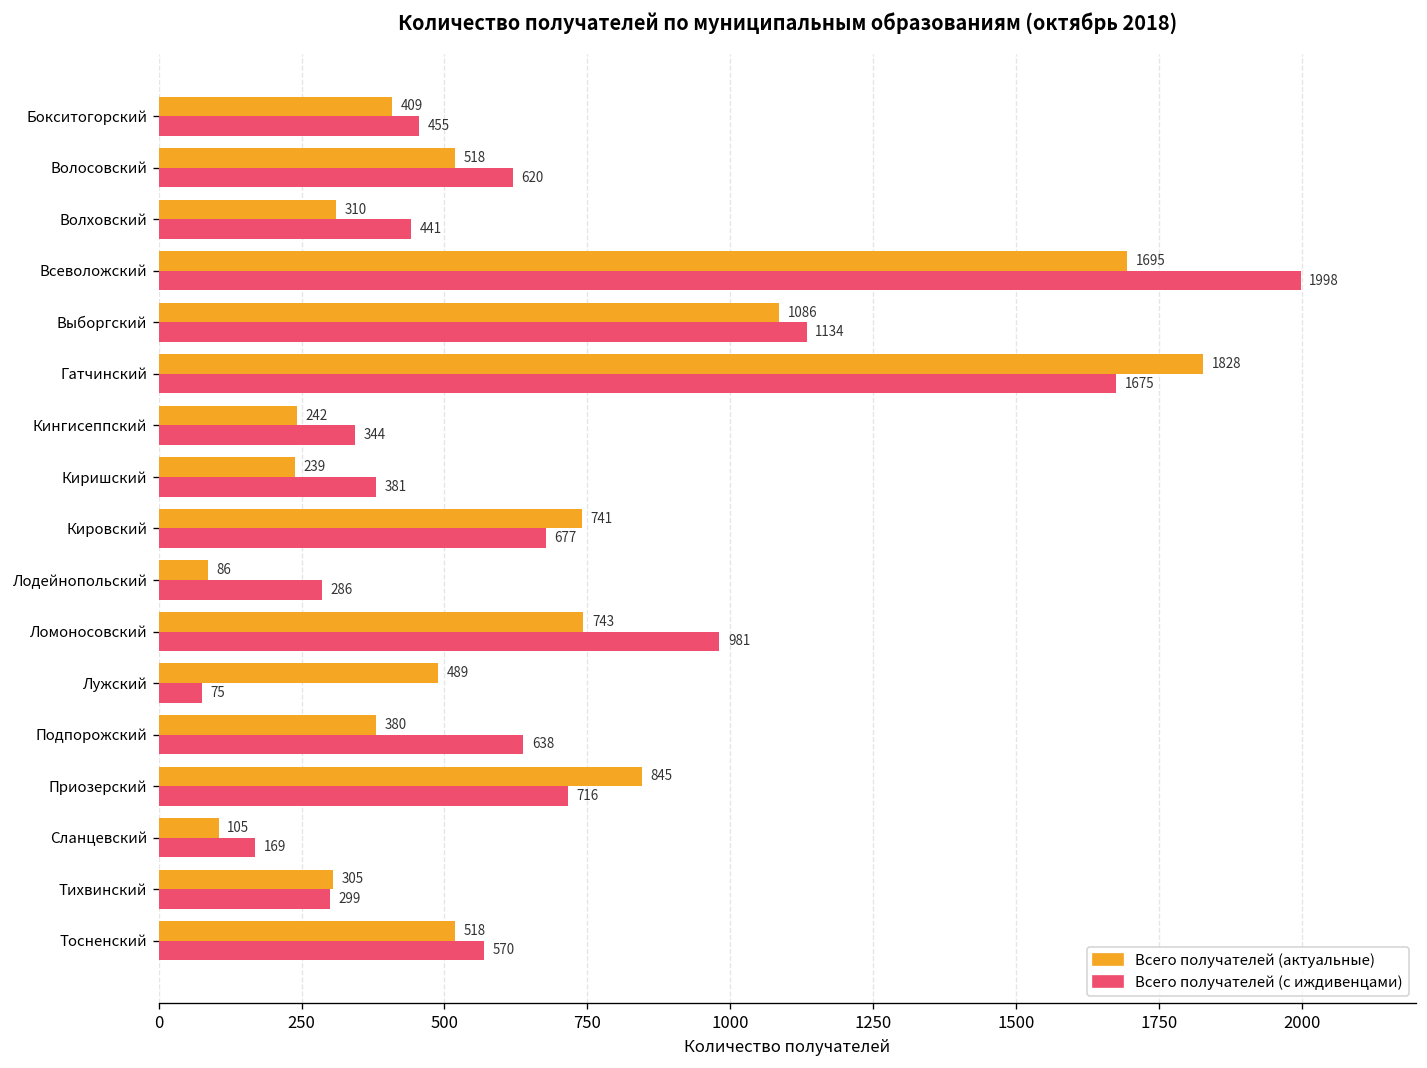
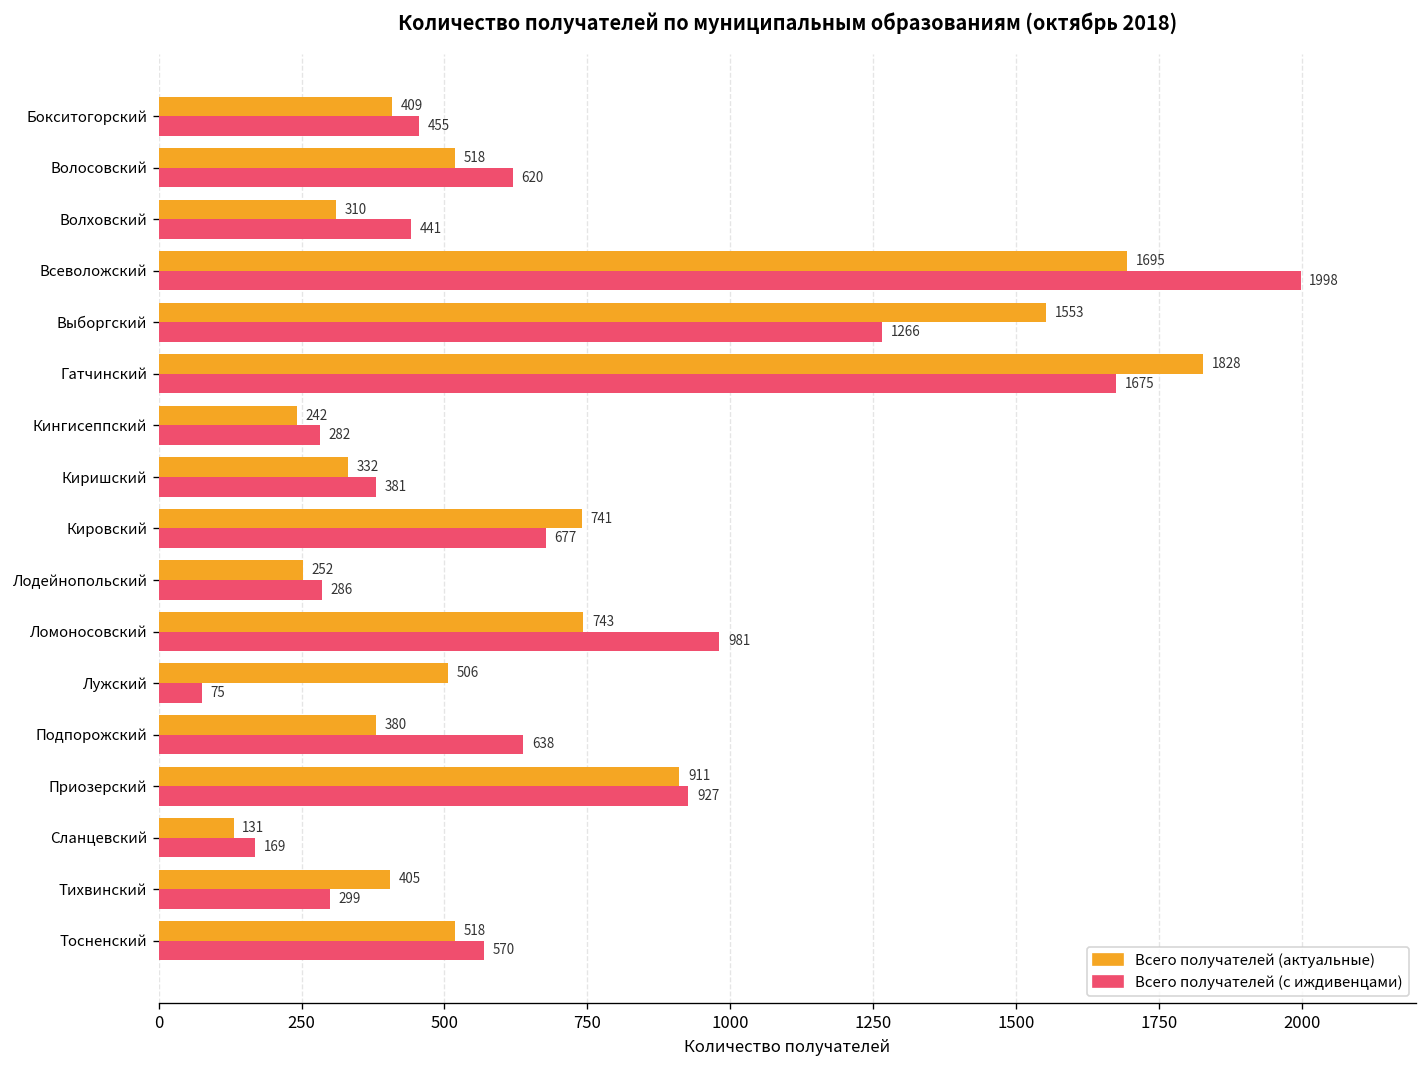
Всего получателей (актуальные), Выборгский: 1086 -> 1553
Всего получателей (с иждивенцами), Выборгский: 1134 -> 1266
Всего получателей (с иждивенцами), Кингисеппский: 344 -> 282
Всего получателей (актуальные), Киришский: 239 -> 332
Всего получателей (актуальные), Лодейнопольский: 86 -> 252
Всего получателей (актуальные), Лужский: 489 -> 506
Всего получателей (актуальные), Приозерский: 845 -> 911
Всего получателей (с иждивенцами), Приозерский: 716 -> 927
Всего получателей (актуальные), Сланцевский: 105 -> 131
Всего получателей (актуальные), Тихвинский: 305 -> 405
